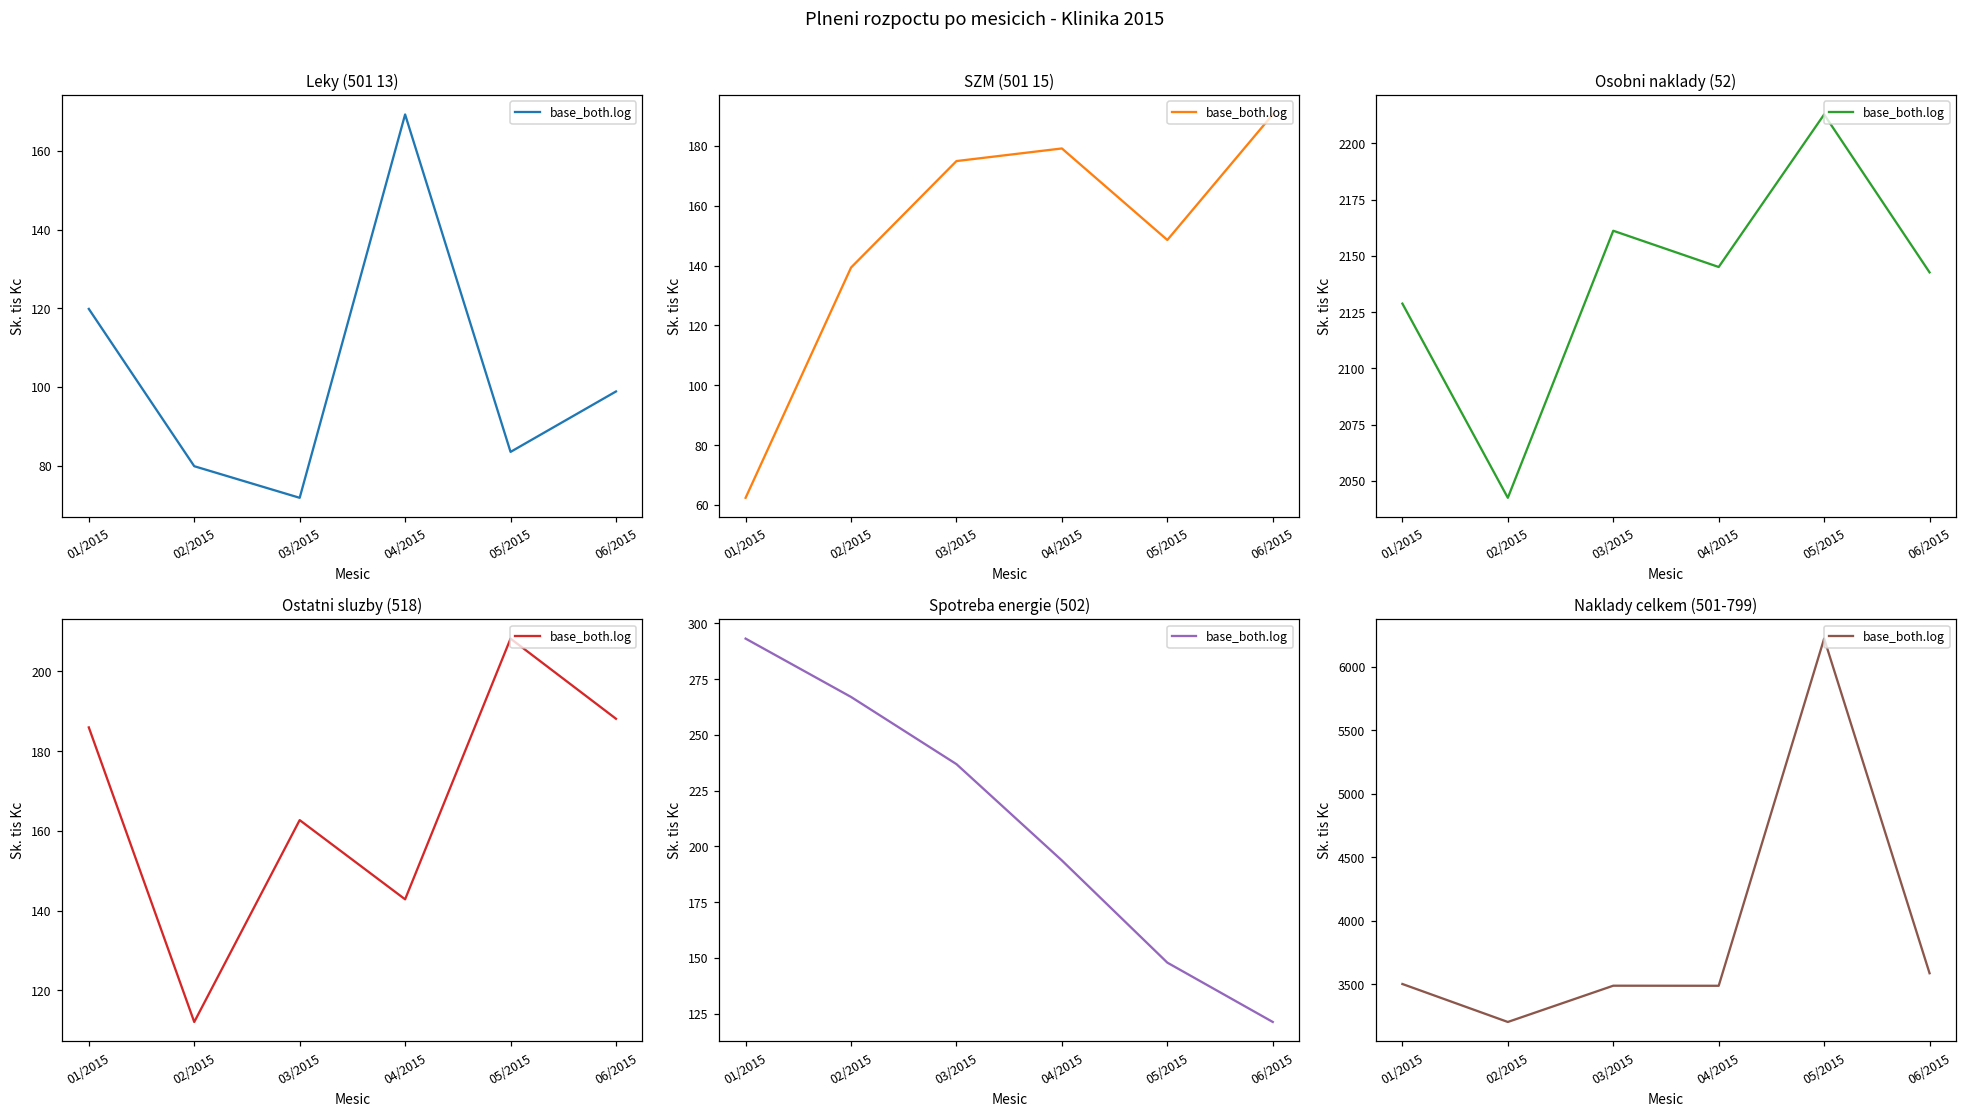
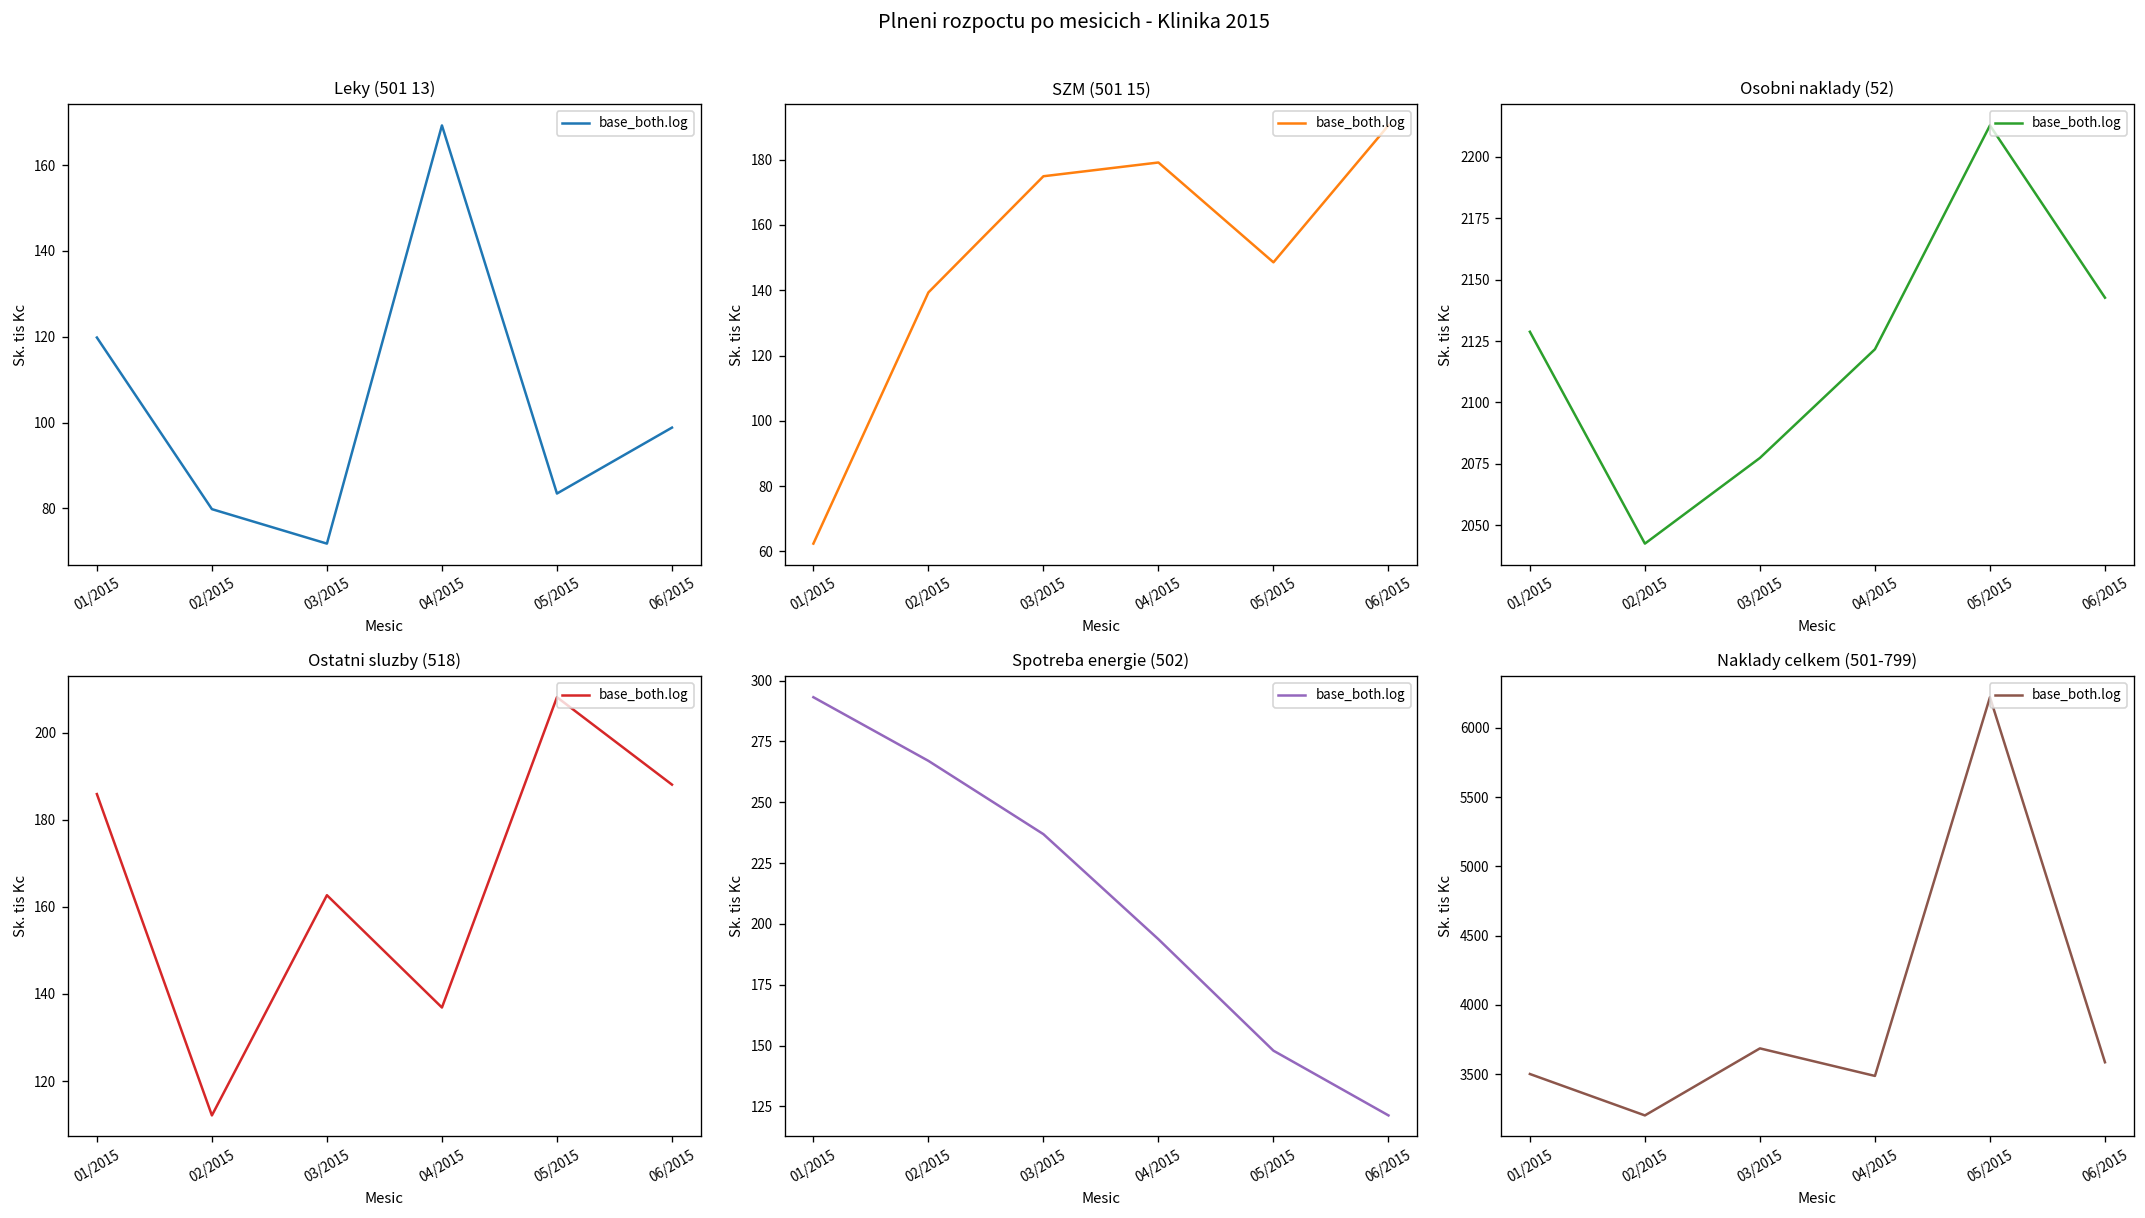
Osobni naklady (52), 03/2015: 2161 -> 2077
Osobni naklady (52), 04/2015: 2145 -> 2122
Ostatni sluzby (518), 04/2015: 143 -> 137
Naklady celkem (501-799), 03/2015: 3490 -> 3690
